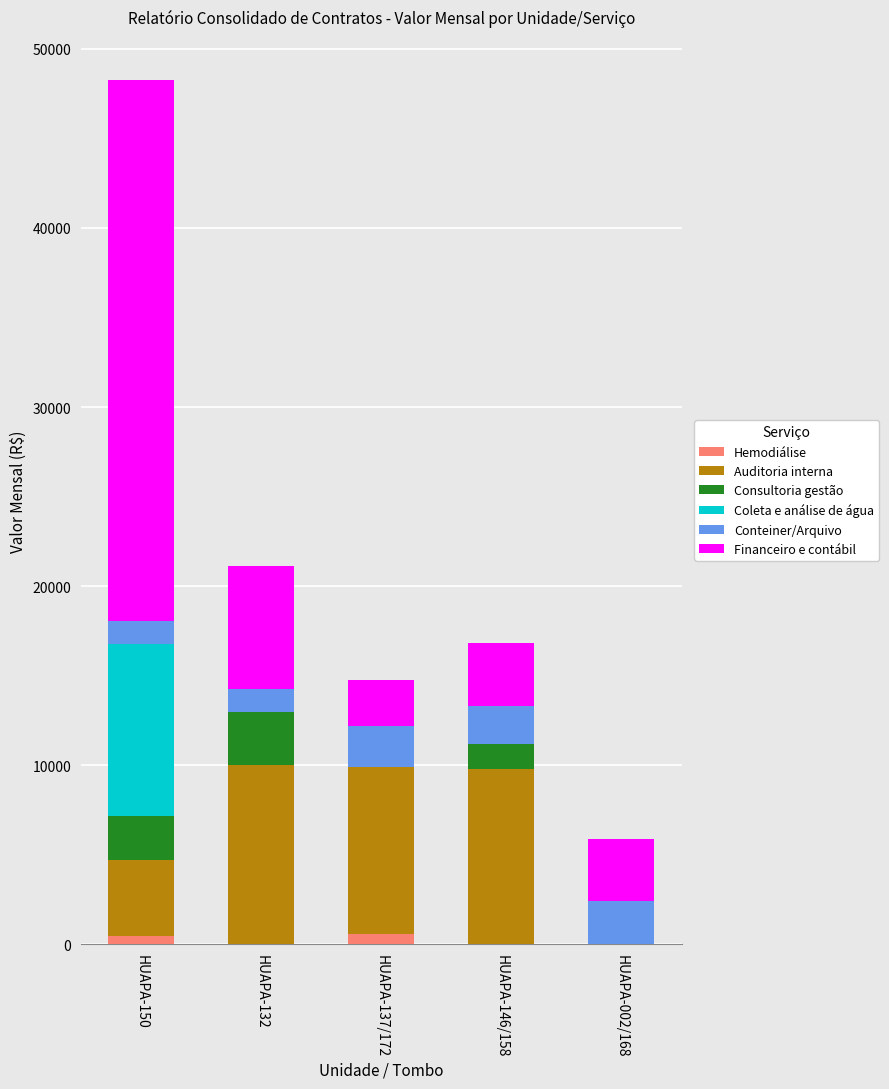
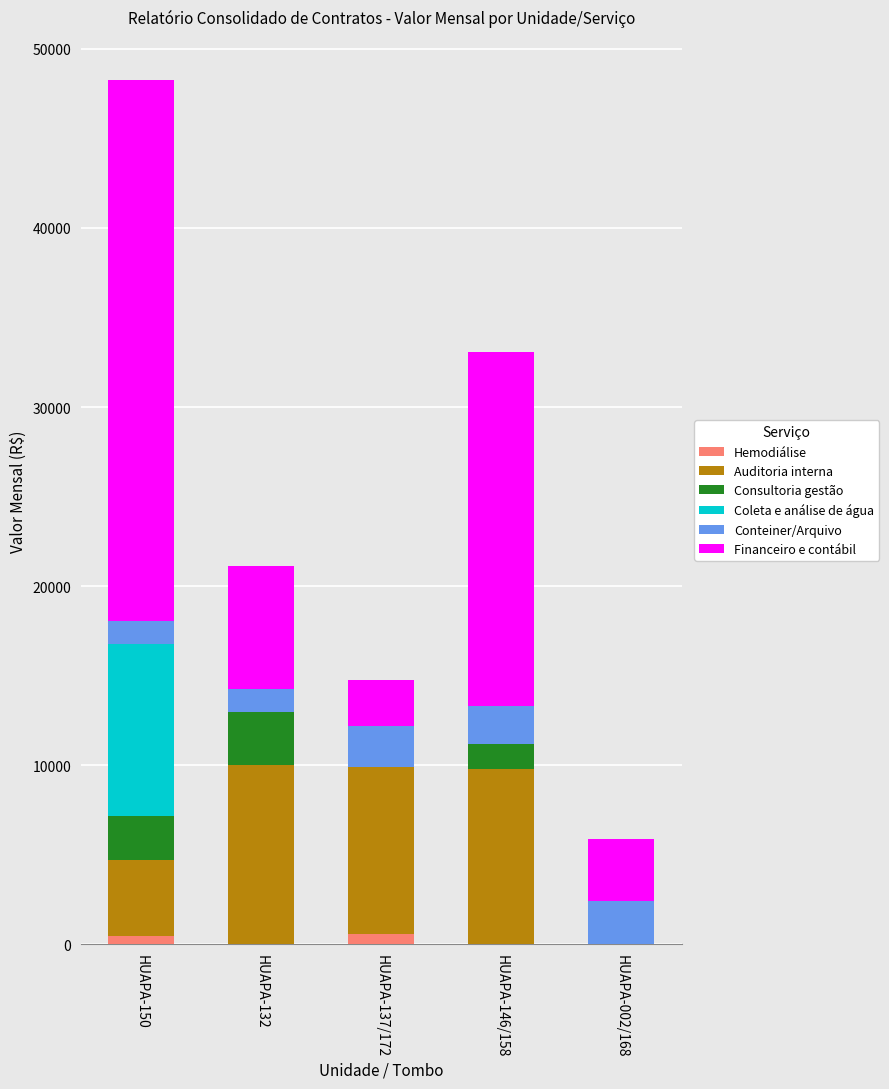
Financeiro e contábil, HUAPA-146/158: 3500 -> 19800
